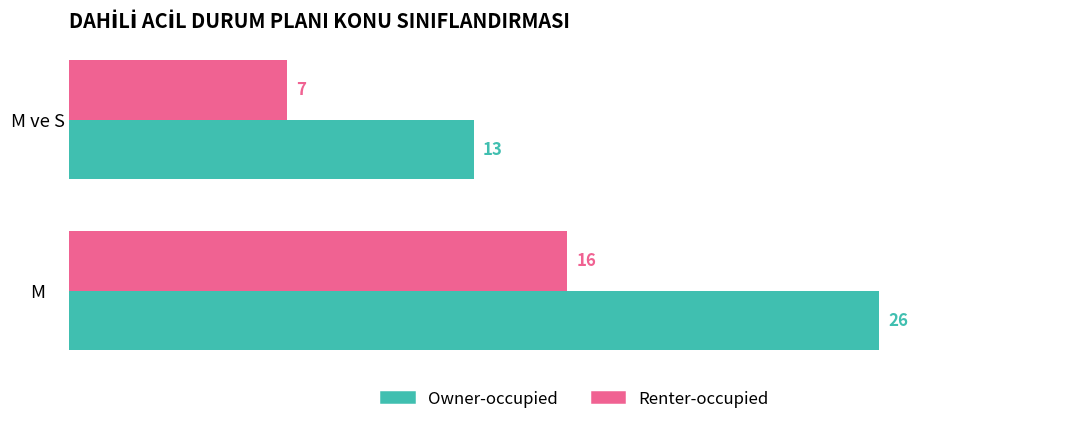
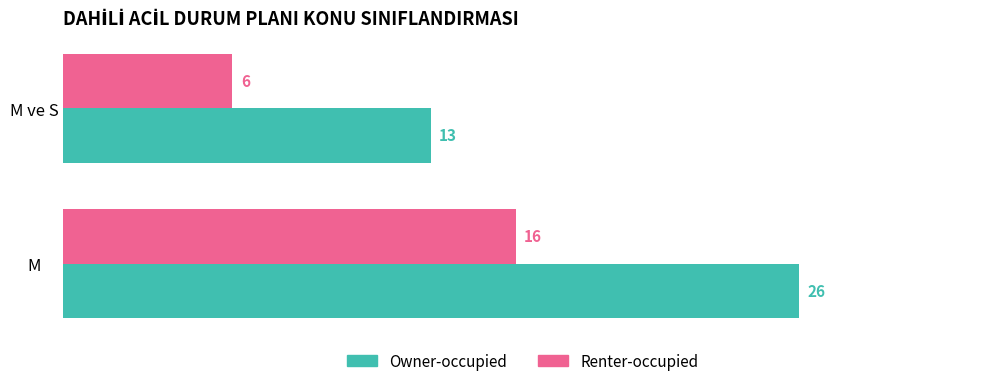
Renter-occupied, M ve S: 7 -> 6
